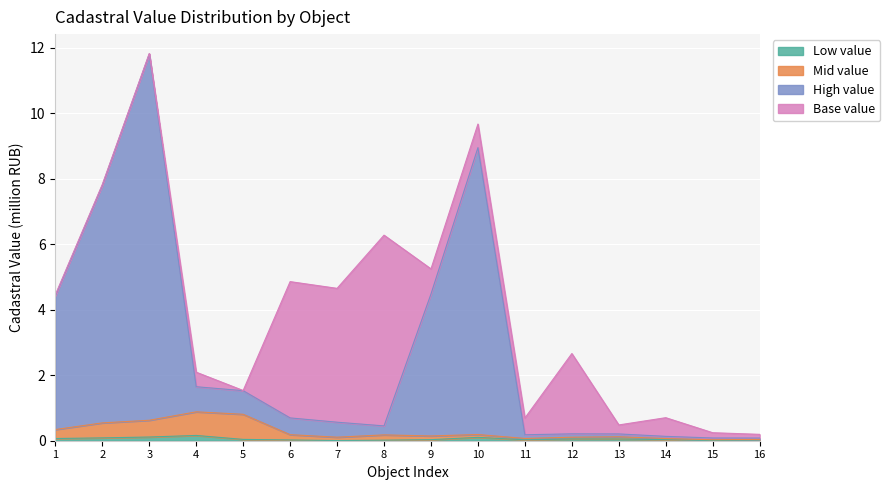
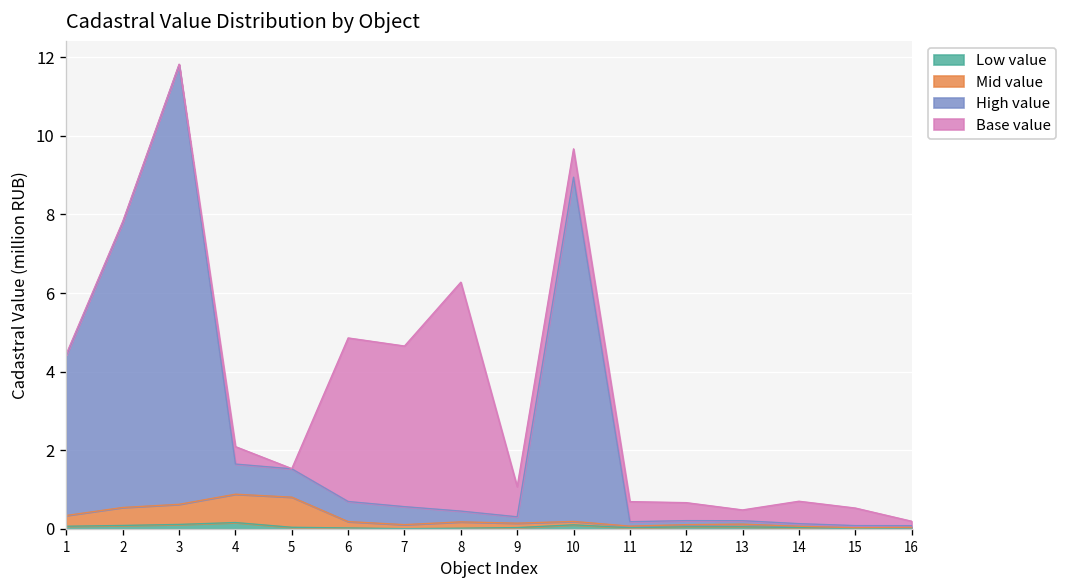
High value, 9: 4.3 -> 0.2
Base value, 12: 2.5 -> 0.5
Base value, 15: 0.2 -> 0.4
